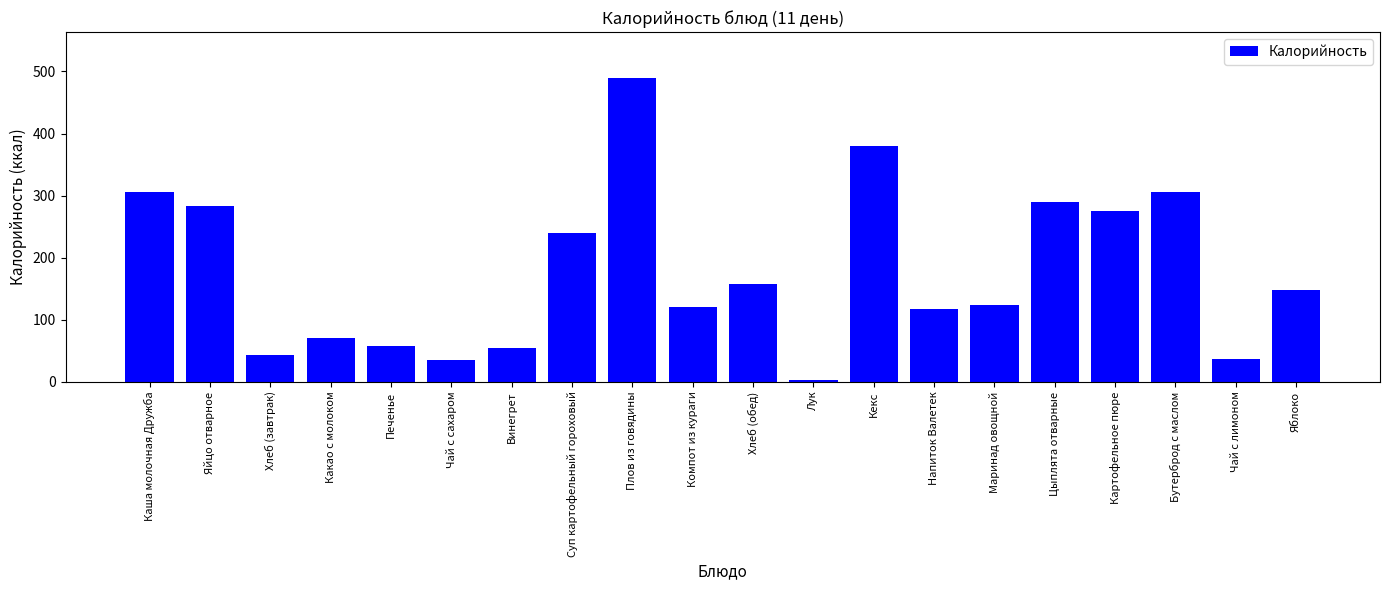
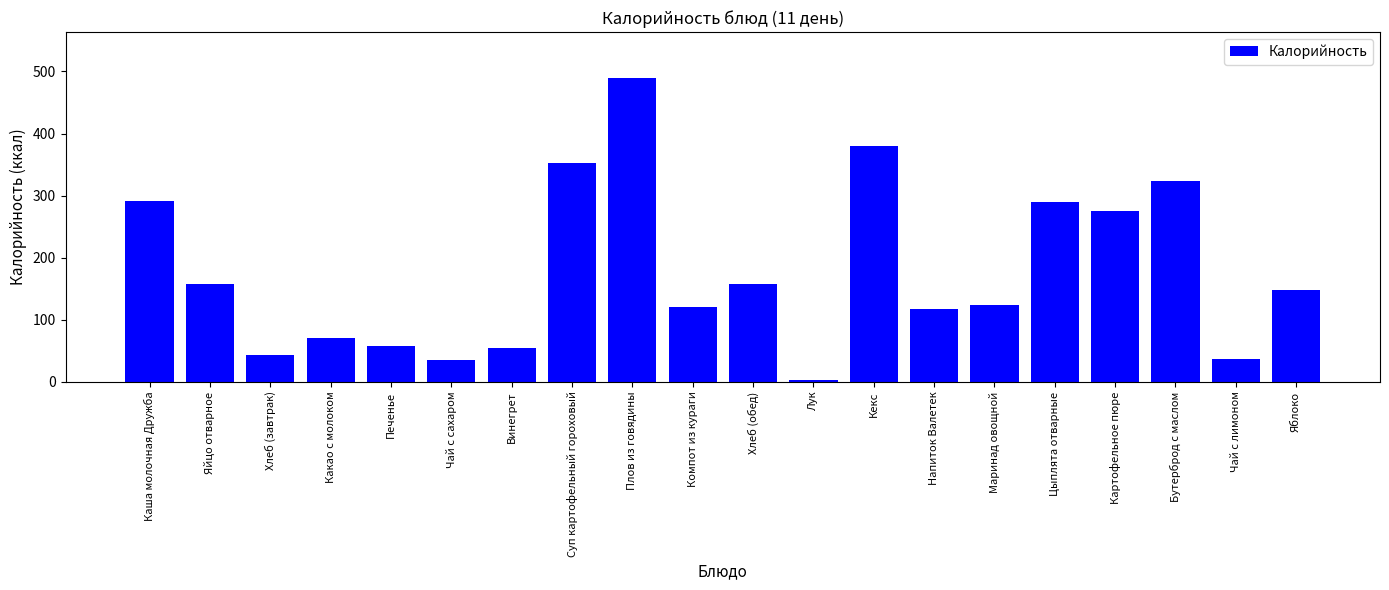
Каша молочная Дружба: 310 -> 290
Яйцо отварное: 280 -> 160
Суп картофельный гороховый: 240 -> 350
Бутерброд с маслом: 310 -> 320
